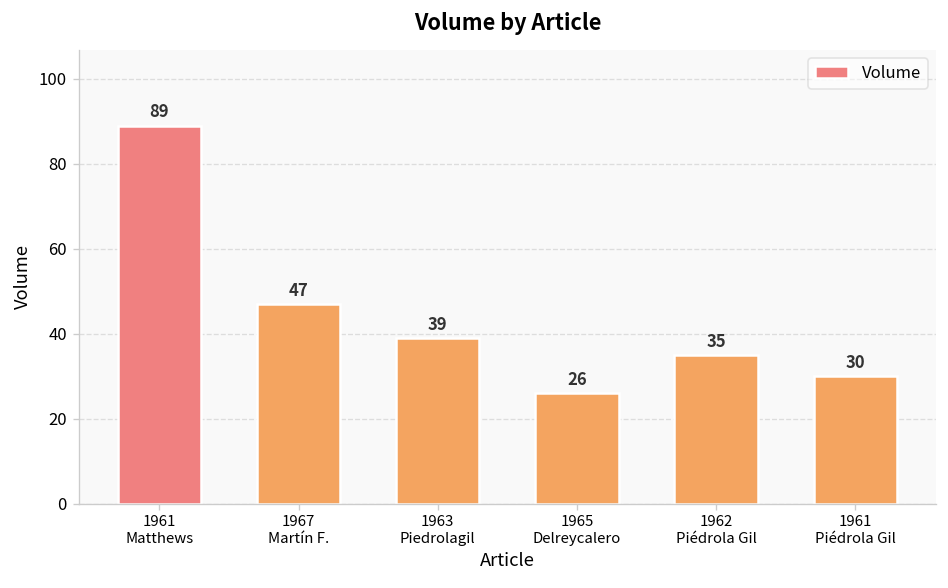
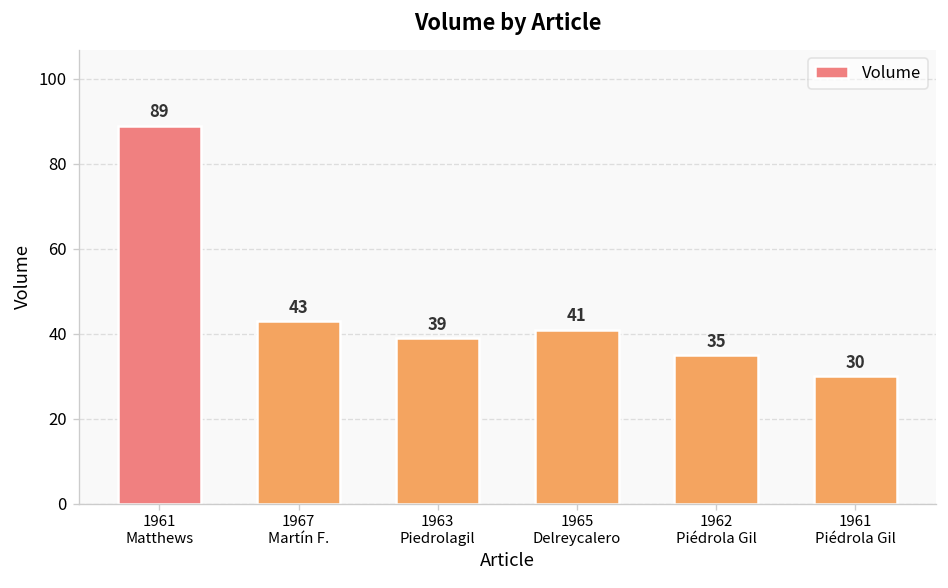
1967 Martín F.: 47 -> 43
1965 Delreycalero: 26 -> 41
